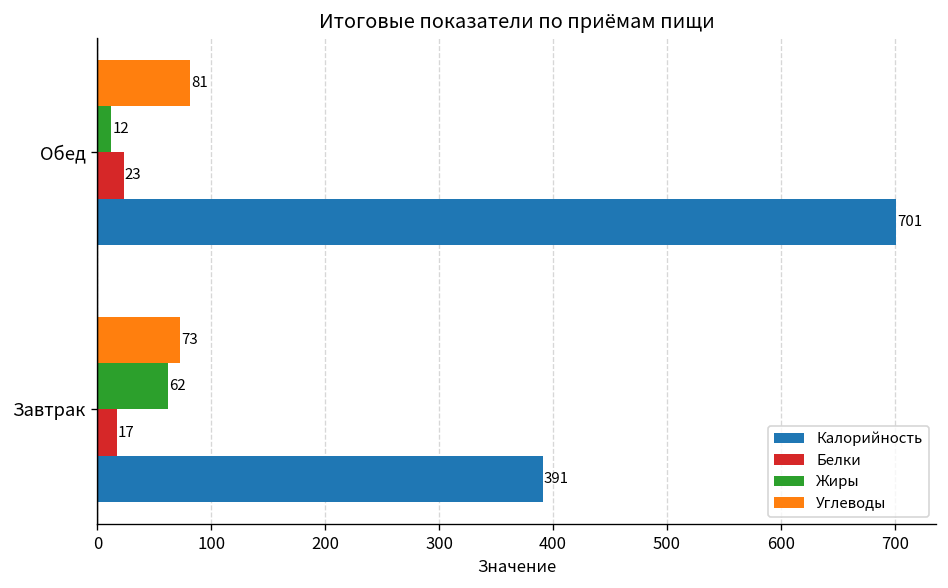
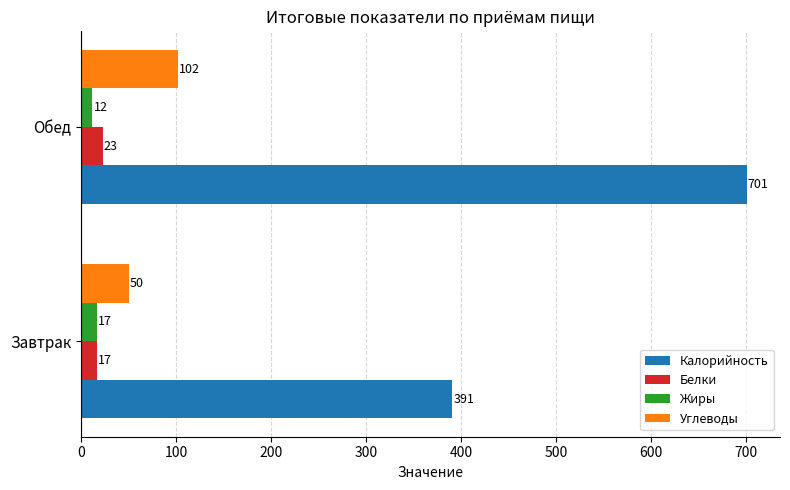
Углеводы, Обед: 81 -> 102
Углеводы, Завтрак: 73 -> 50
Жиры, Завтрак: 62 -> 17
